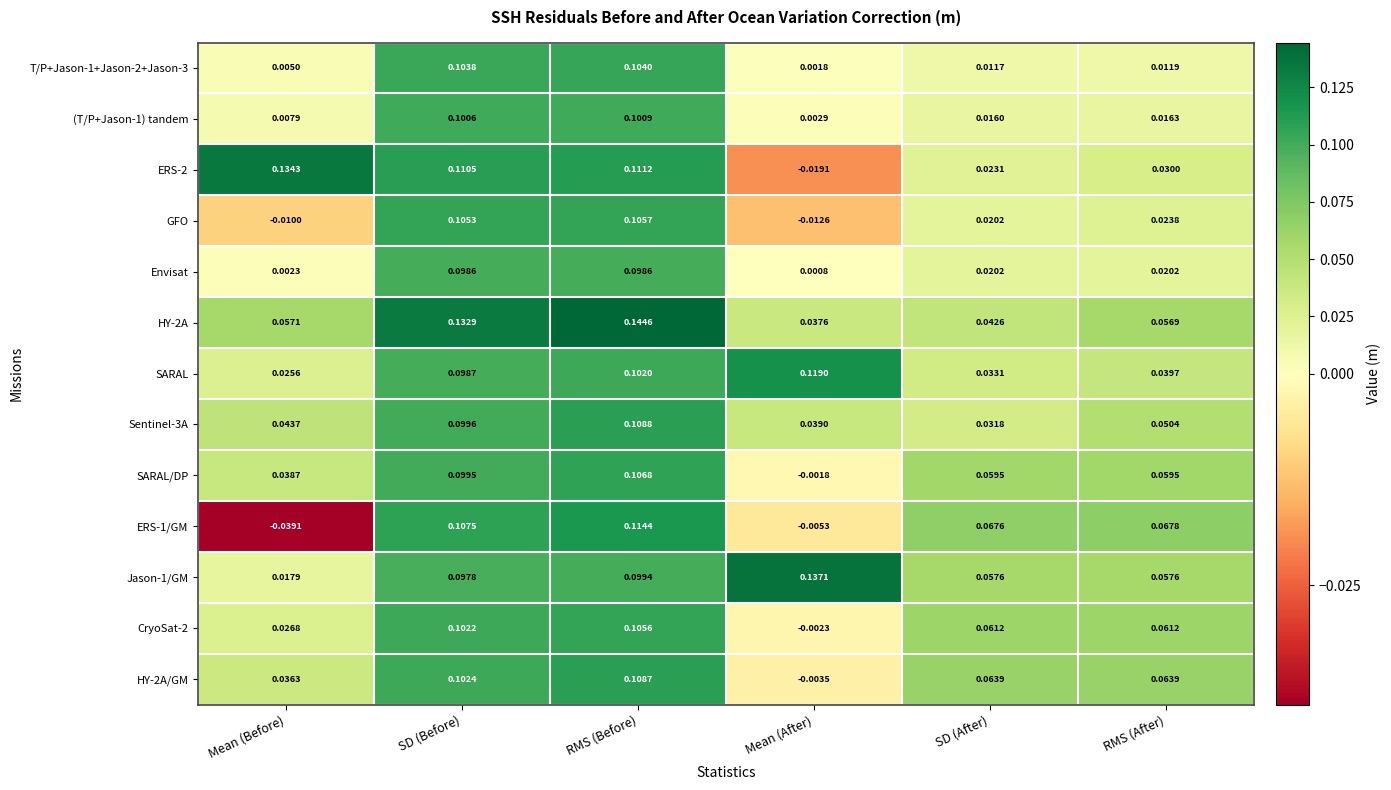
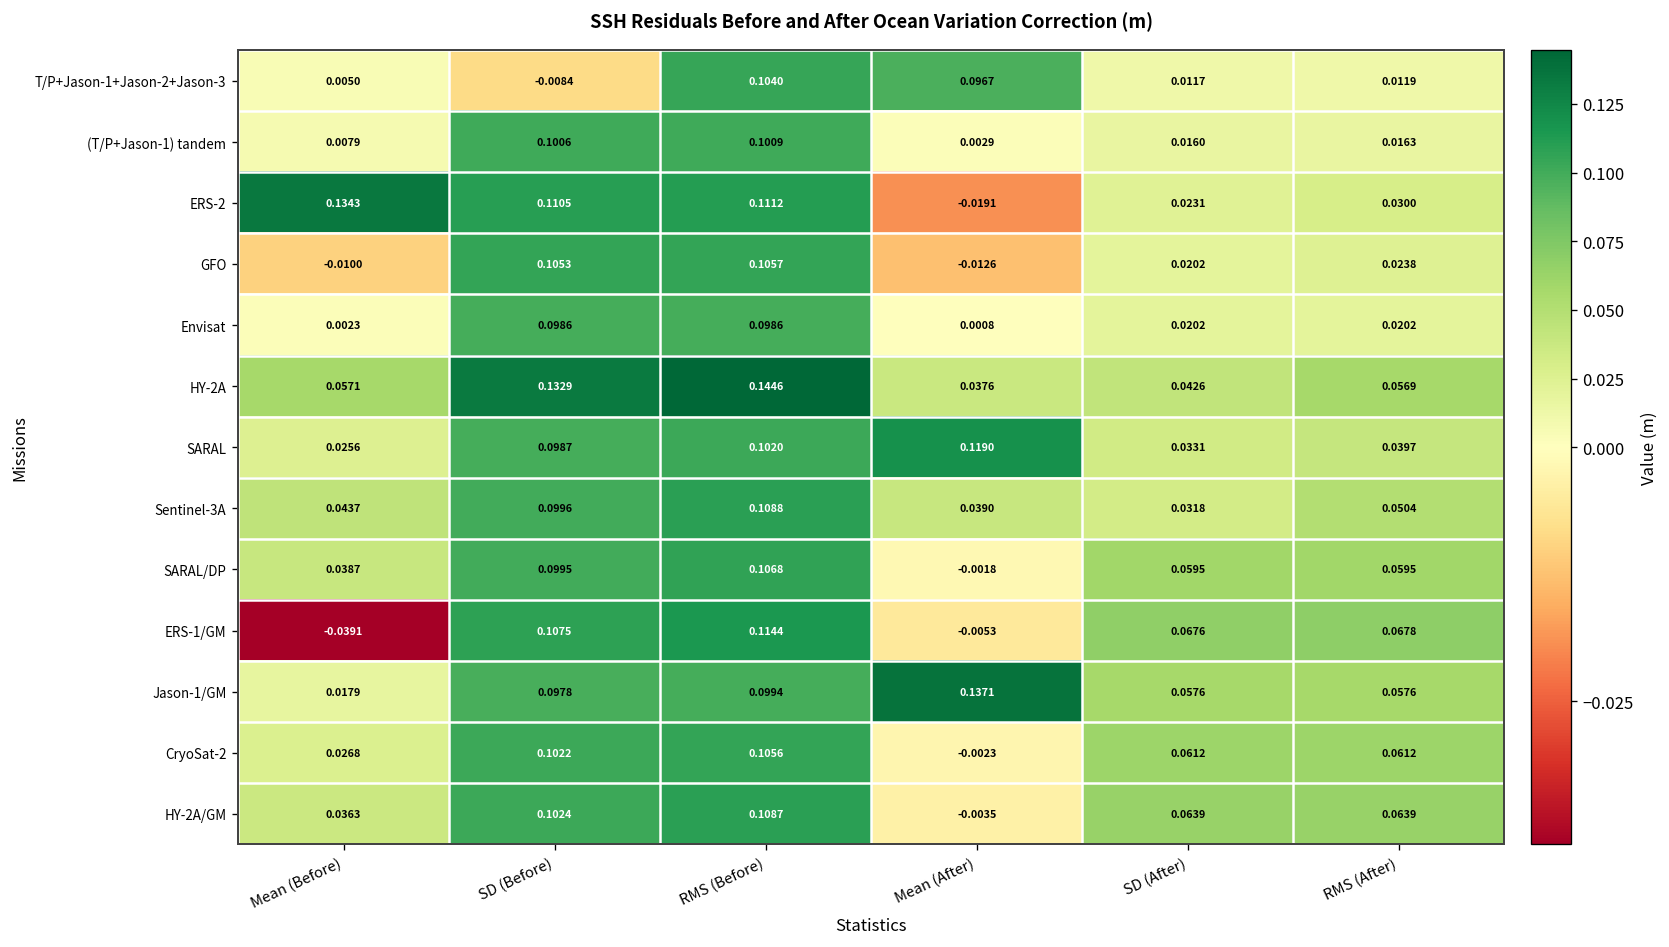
T/P+Jason-1+Jason-2+Jason-3, SD (Before): 0.1038 -> -0.0084
T/P+Jason-1+Jason-2+Jason-3, Mean (After): 0.0018 -> 0.0967
